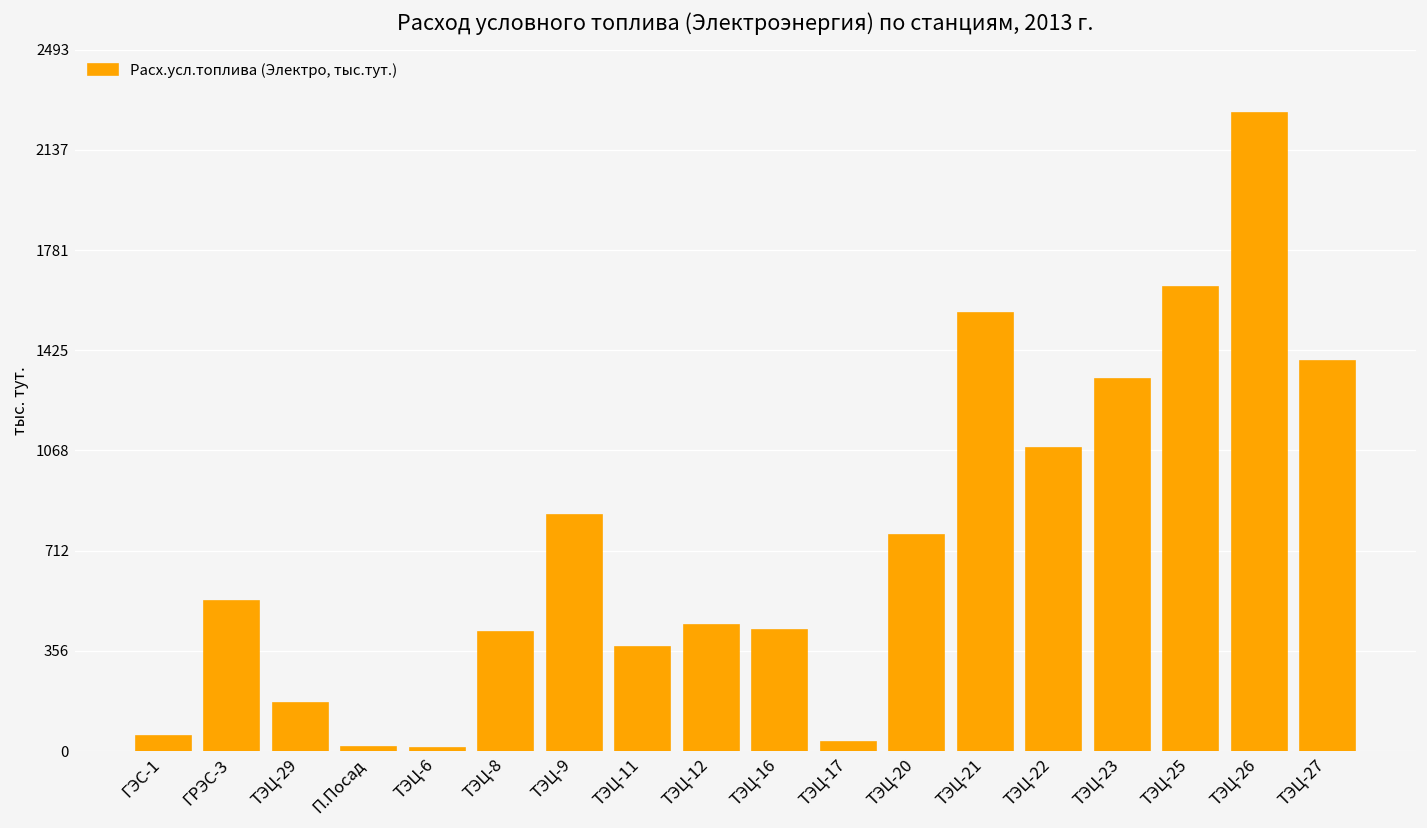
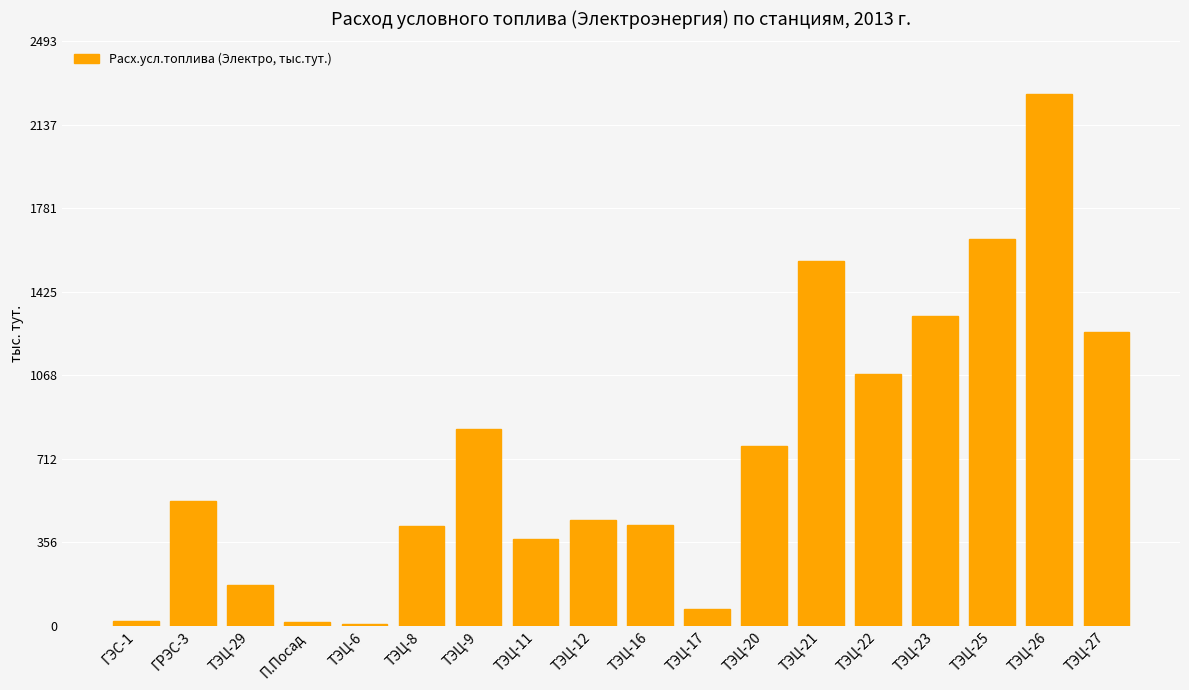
ГЭС-1: 50 -> 20
ТЭЦ-17: 30 -> 70
ТЭЦ-27: 1390 -> 1250
